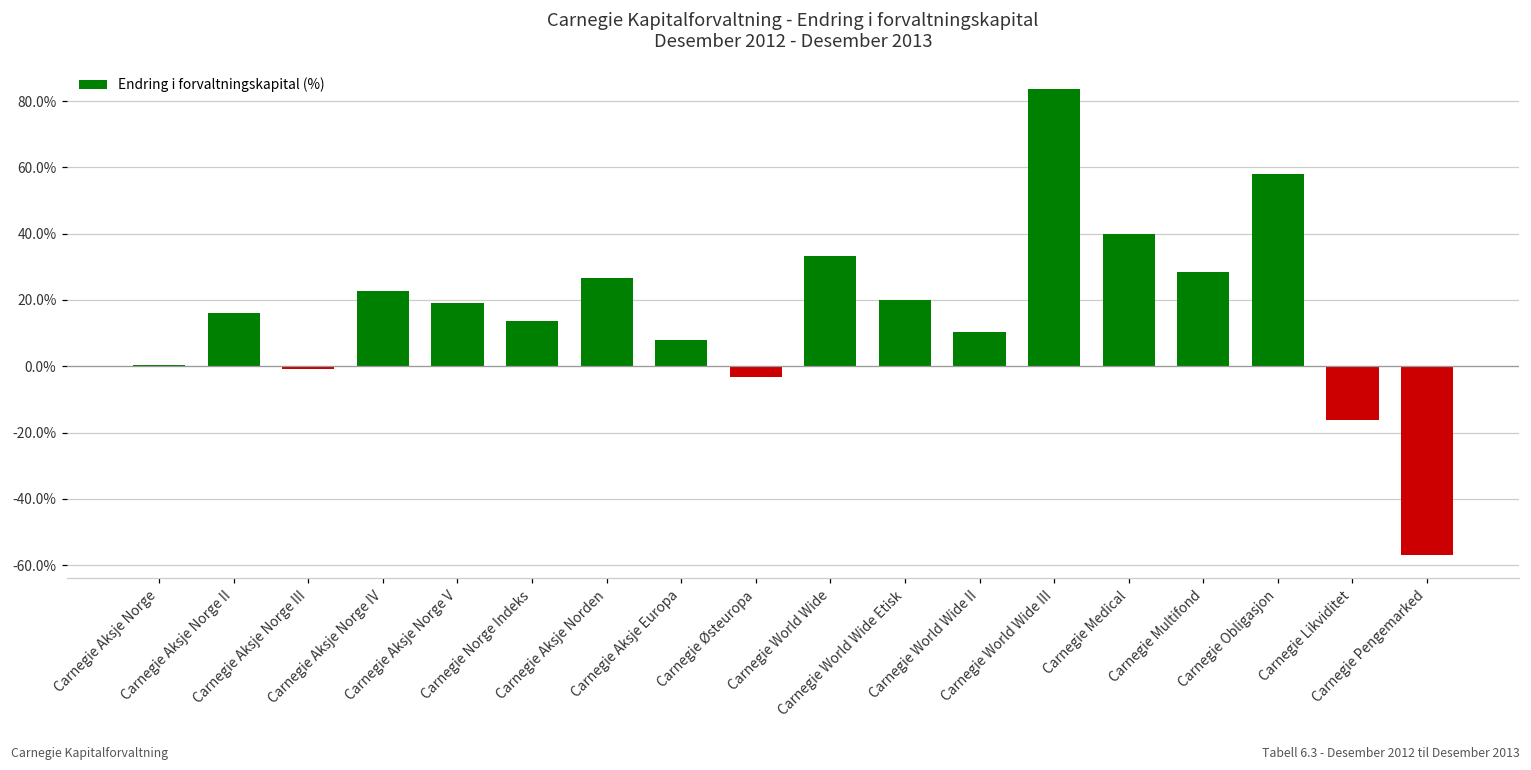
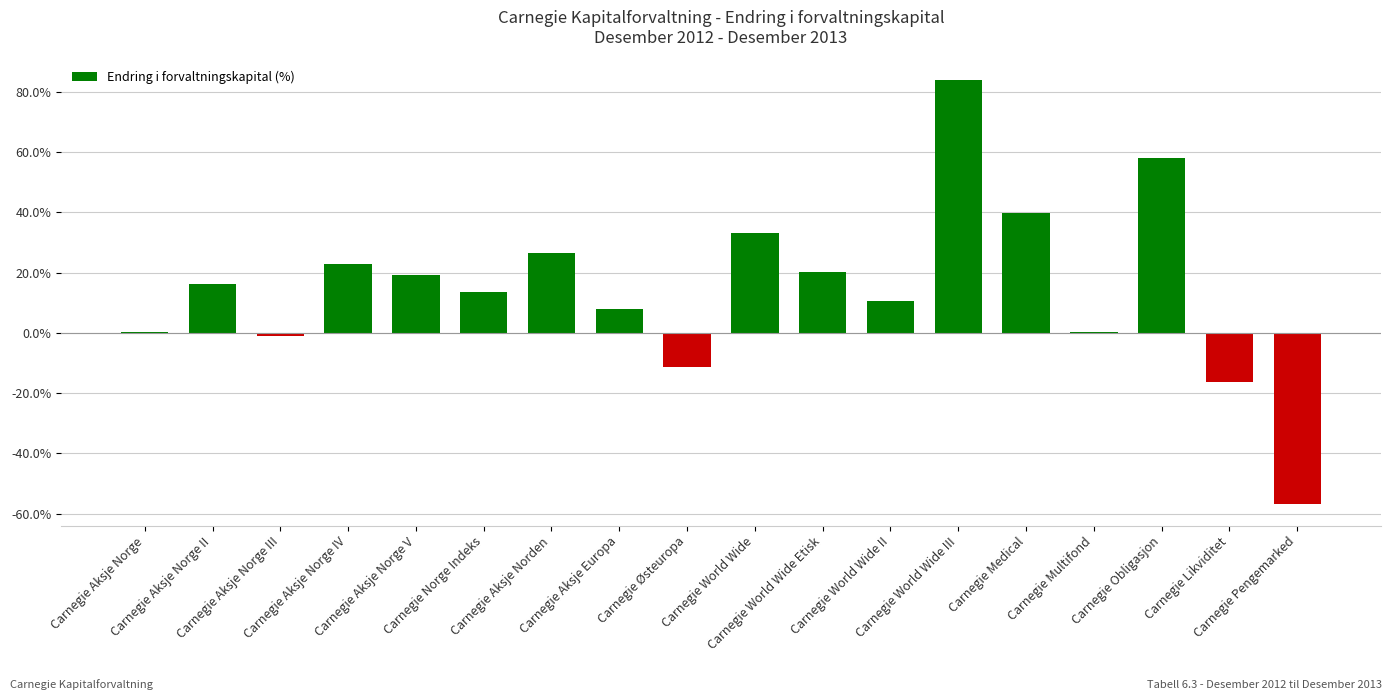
Carnegie Østeuropa: -3% -> -11%
Carnegie Multifond: 28% -> 0%
